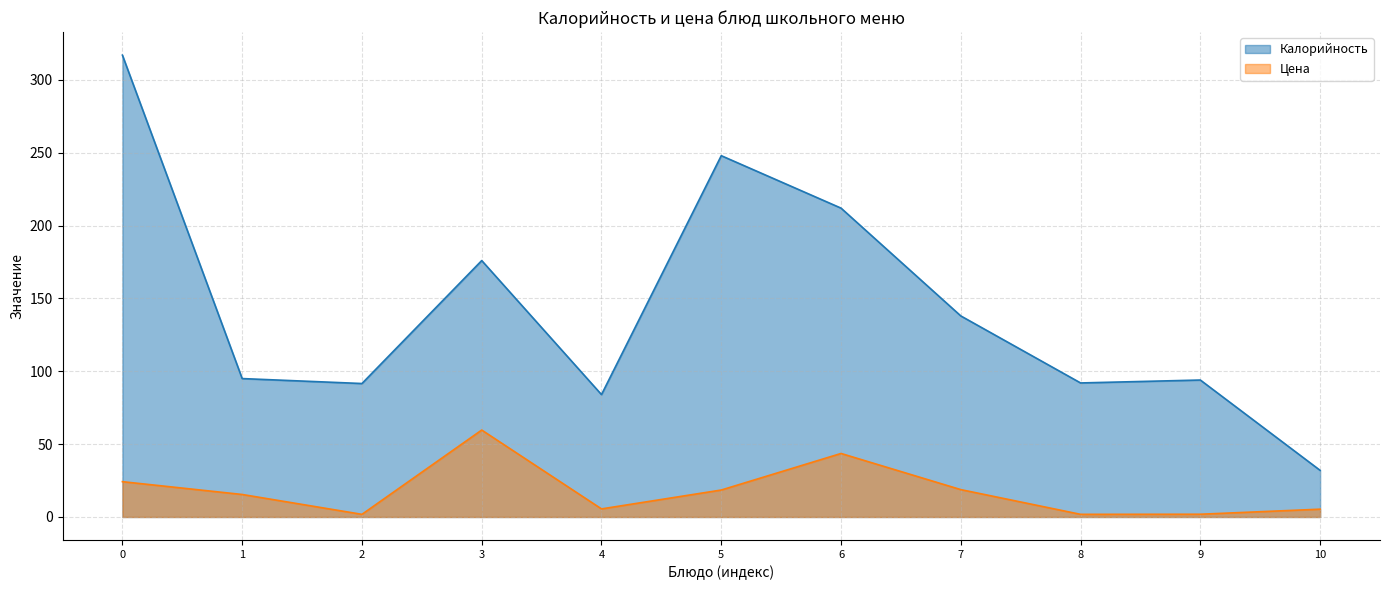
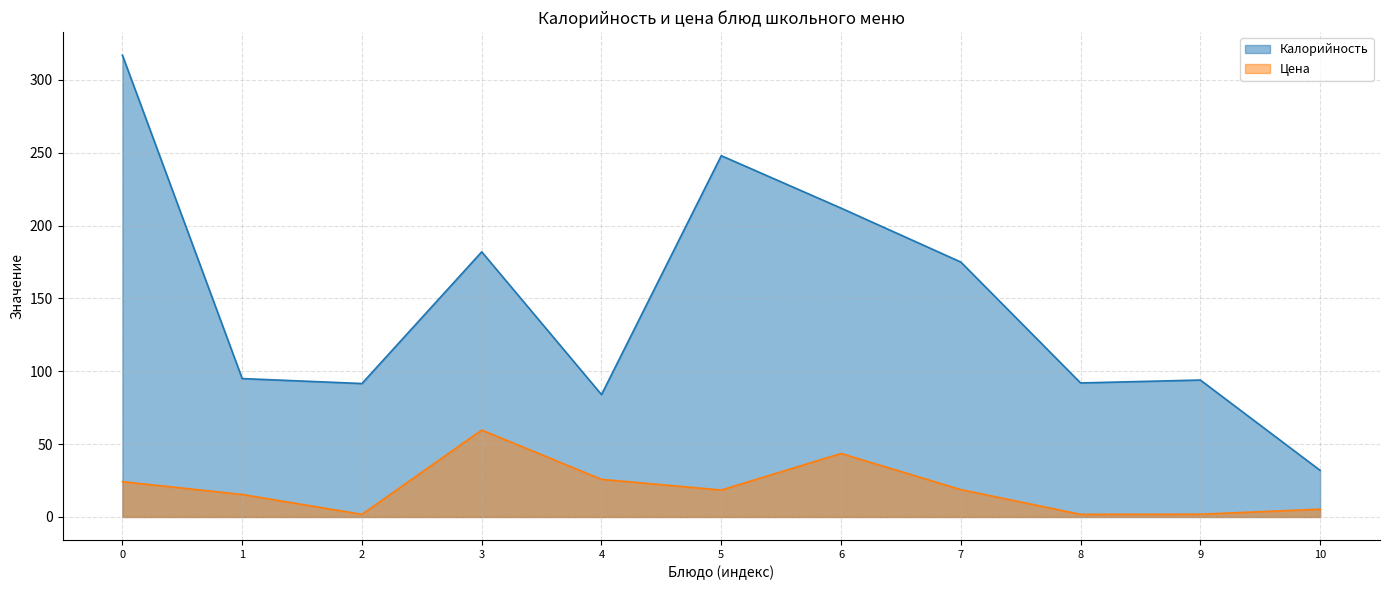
Калорийность, 3: 176 -> 182
Цена, 4: 6 -> 26
Калорийность, 7: 138 -> 175
